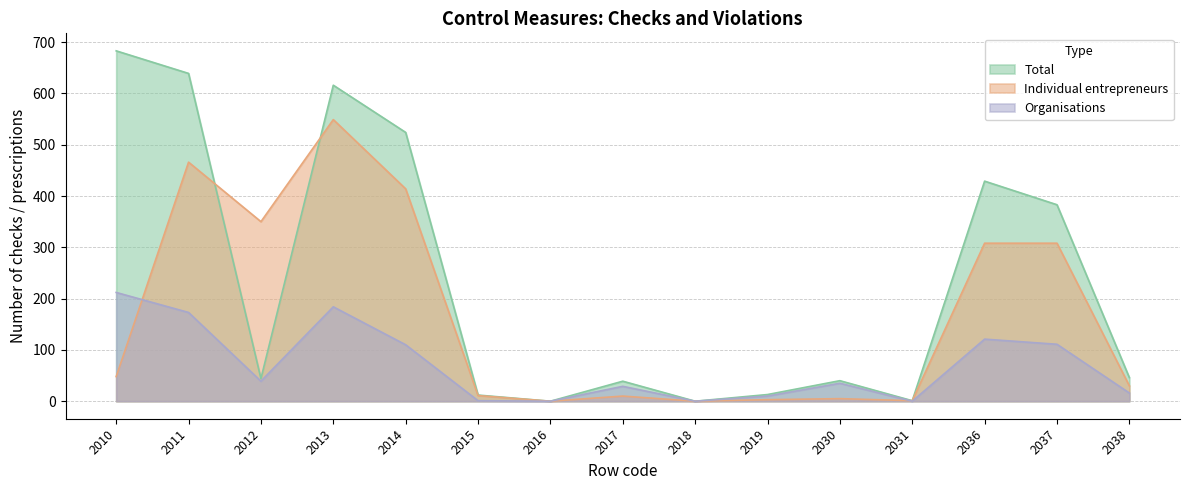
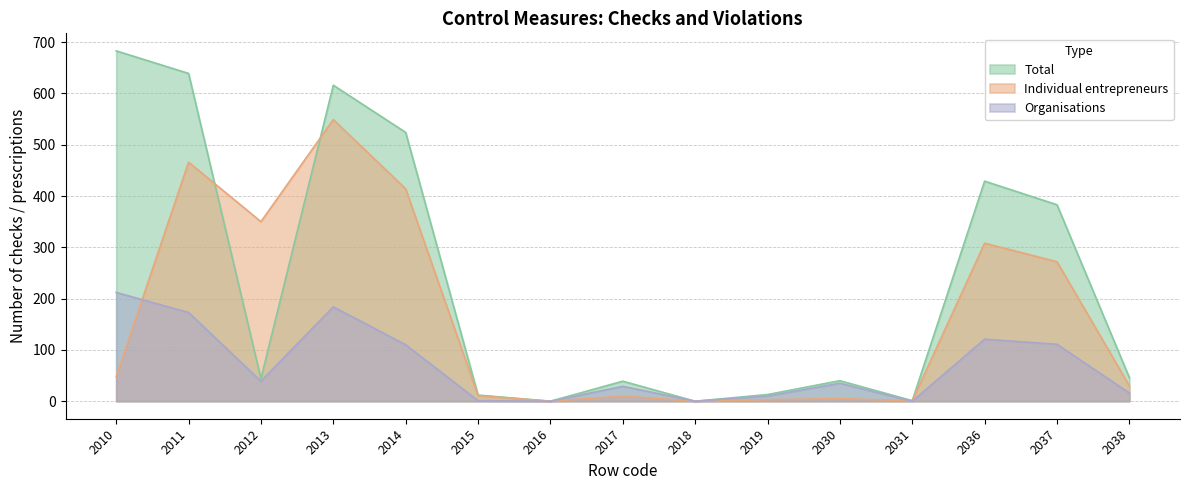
Individual entrepreneurs, 2037: 310 -> 270
